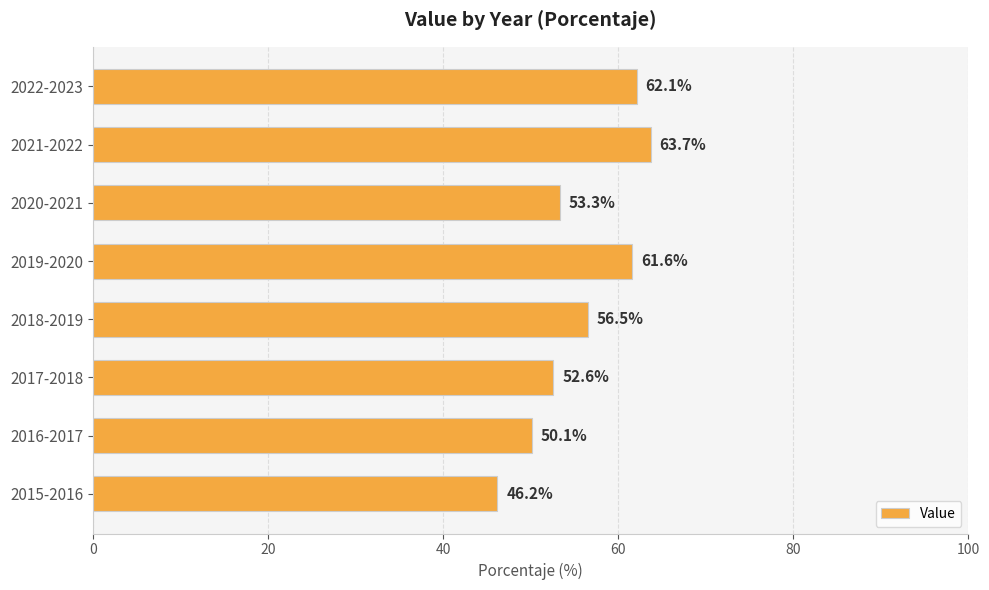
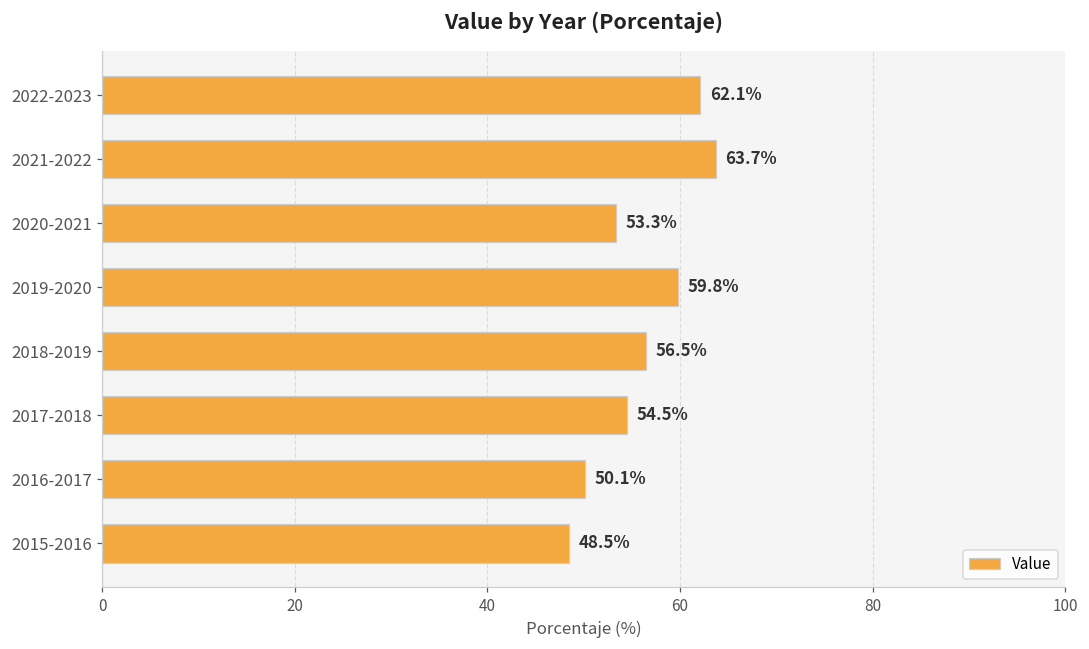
2019-2020: 61.6% -> 59.8%
2017-2018: 52.6% -> 54.5%
2015-2016: 46.2% -> 48.5%
